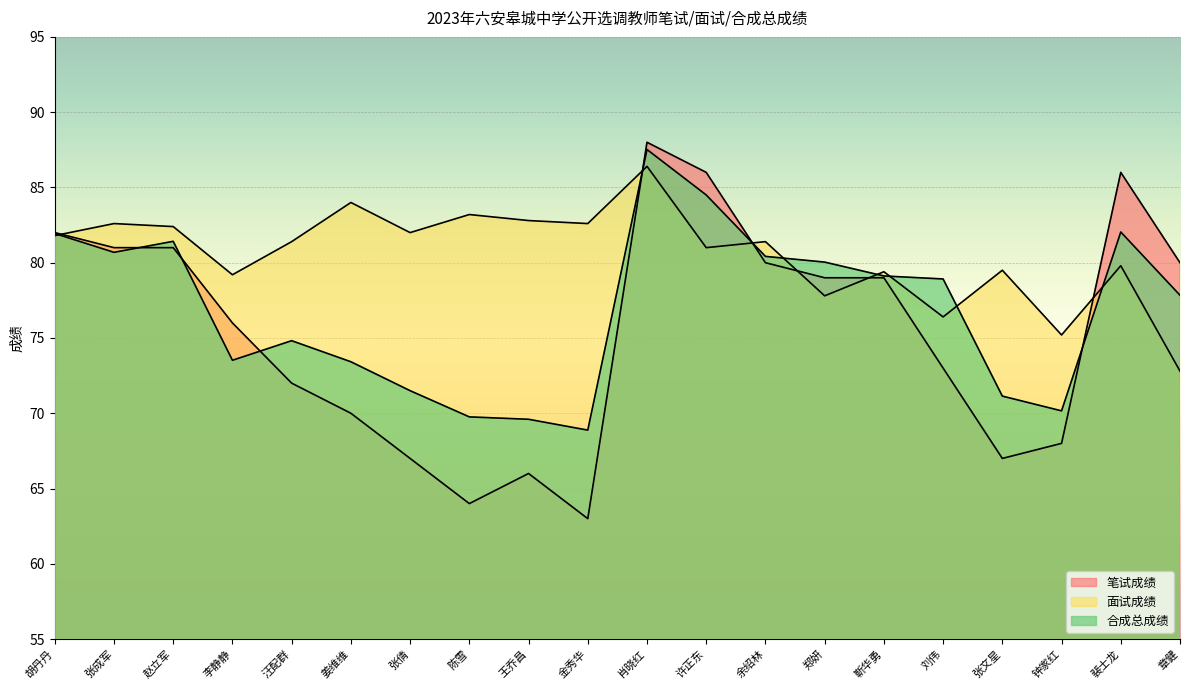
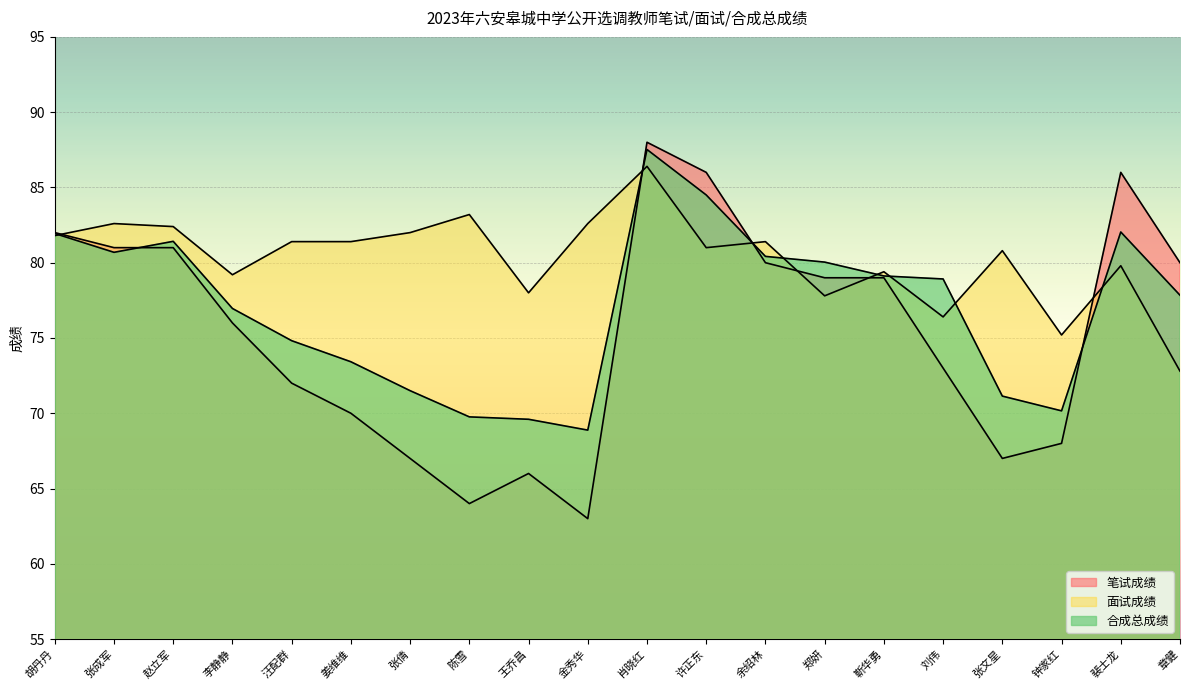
合成总成绩, 李静静: 73.5 -> 77.0
面试成绩, 姜维维: 84.0 -> 81.4
面试成绩, 王乔昌: 82.8 -> 78.0
面试成绩, 张文星: 79.5 -> 80.8
